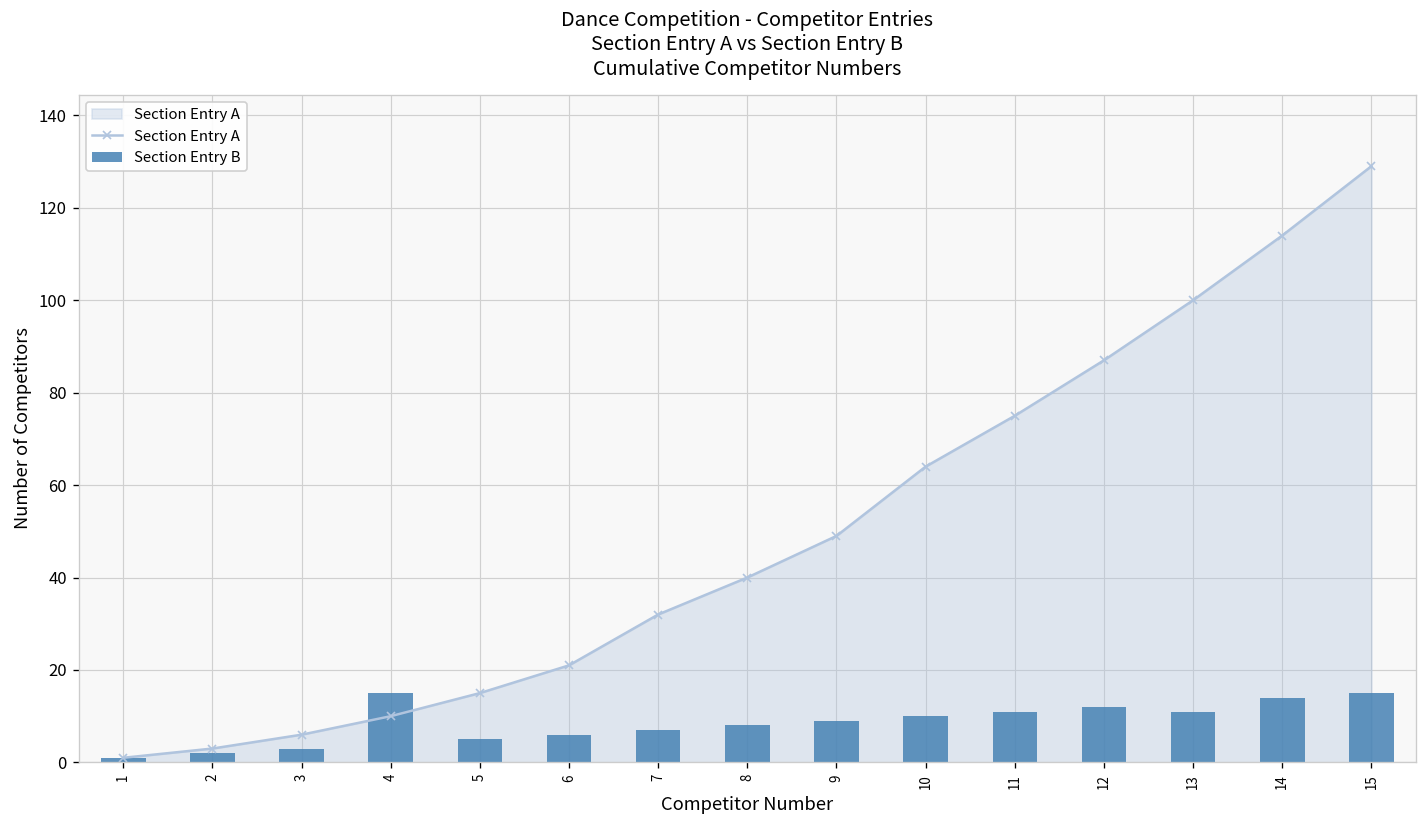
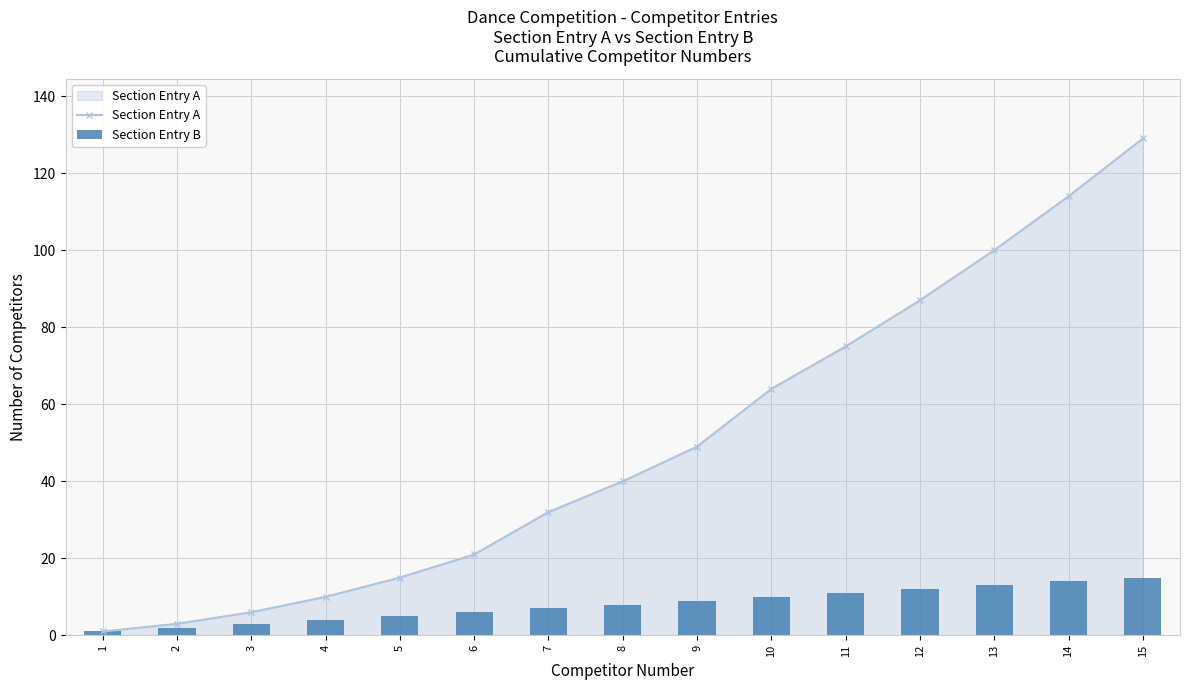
Section Entry B, 4: 15 -> 4
Section Entry B, 13: 11 -> 13
